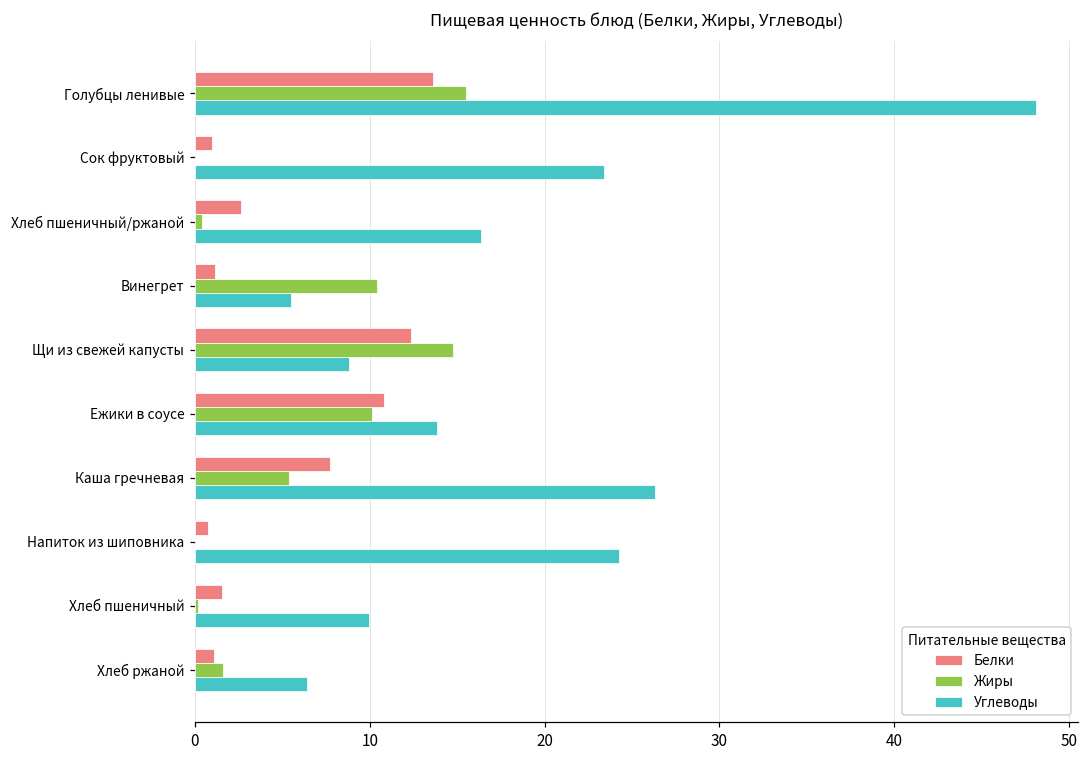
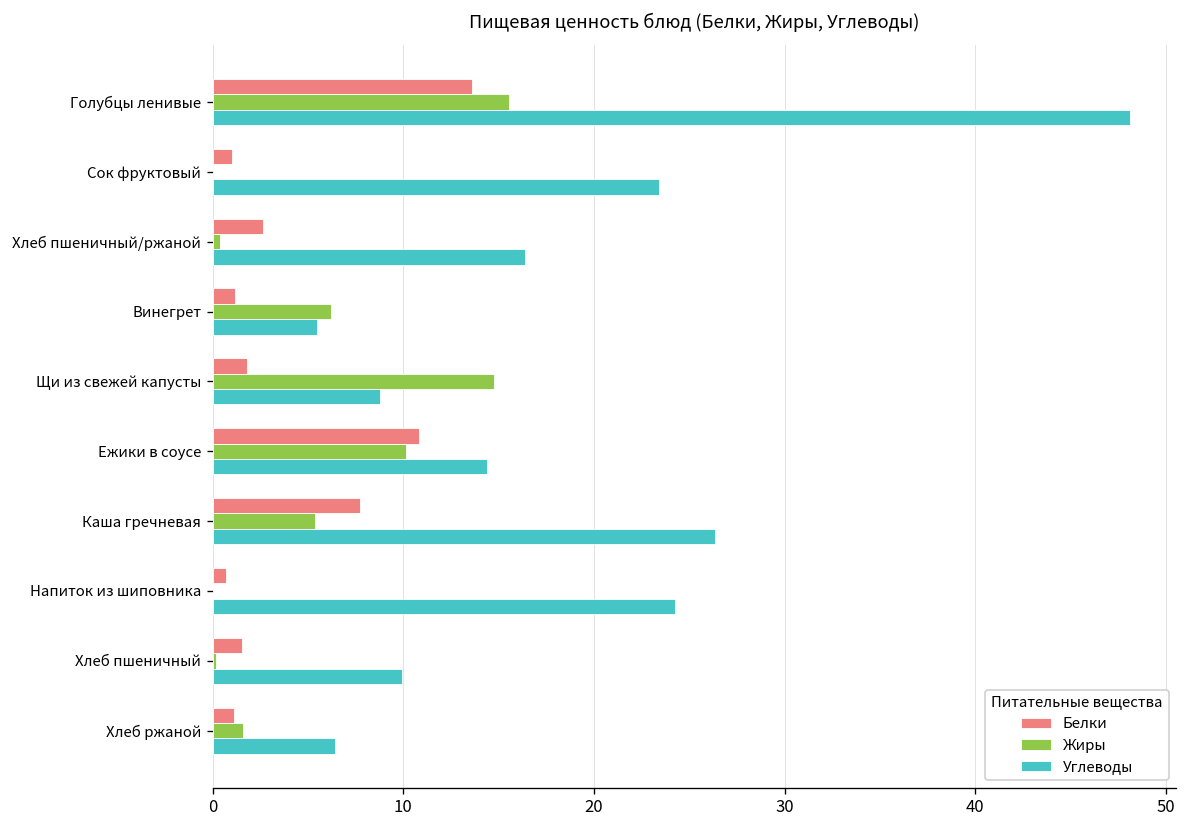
Жиры, Винегрет: 10.4 -> 6.2
Белки, Щи из свежей капусты: 12.4 -> 1.8
Углеводы, Ежики в соусе: 13.8 -> 14.4
